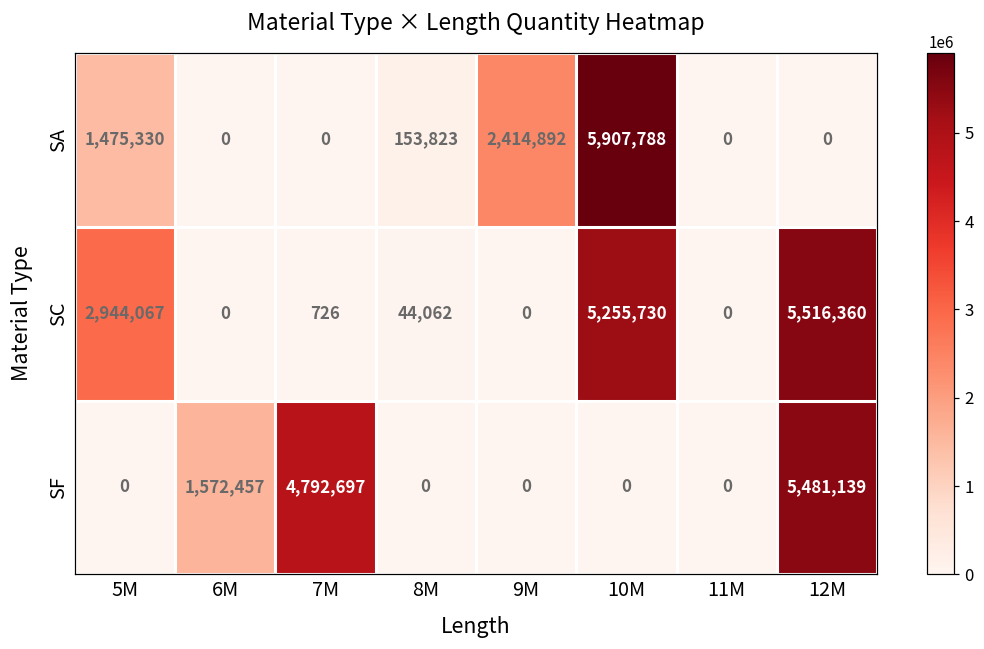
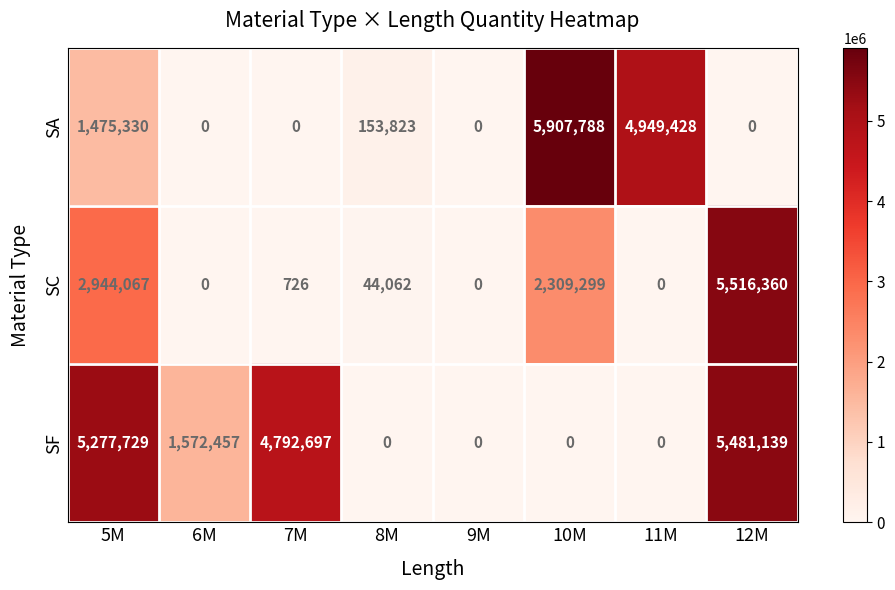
SA, 9M: 2,414,892 -> 0
SA, 11M: 0 -> 4,949,428
SC, 10M: 5,255,730 -> 2,309,299
SF, 5M: 0 -> 5,277,729
